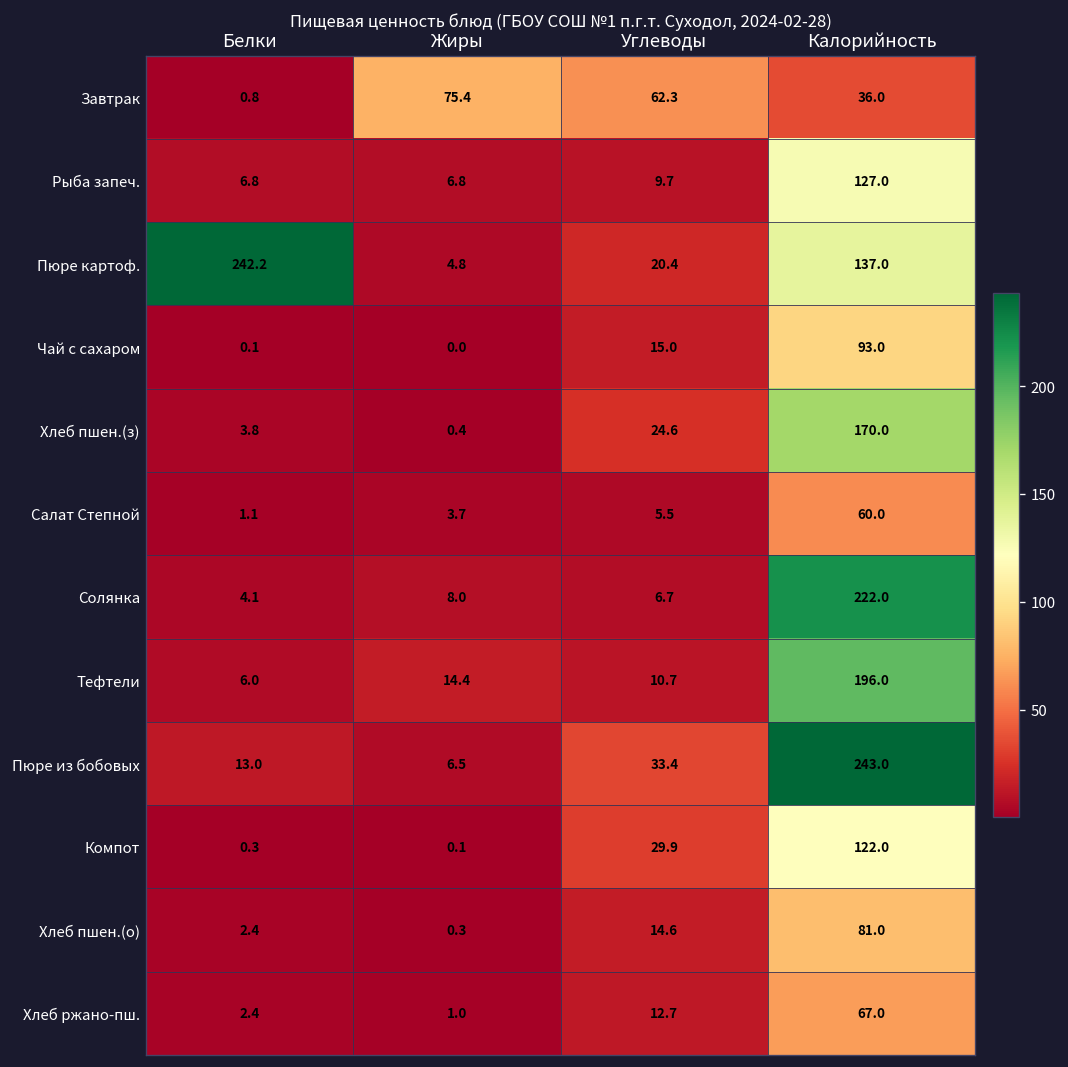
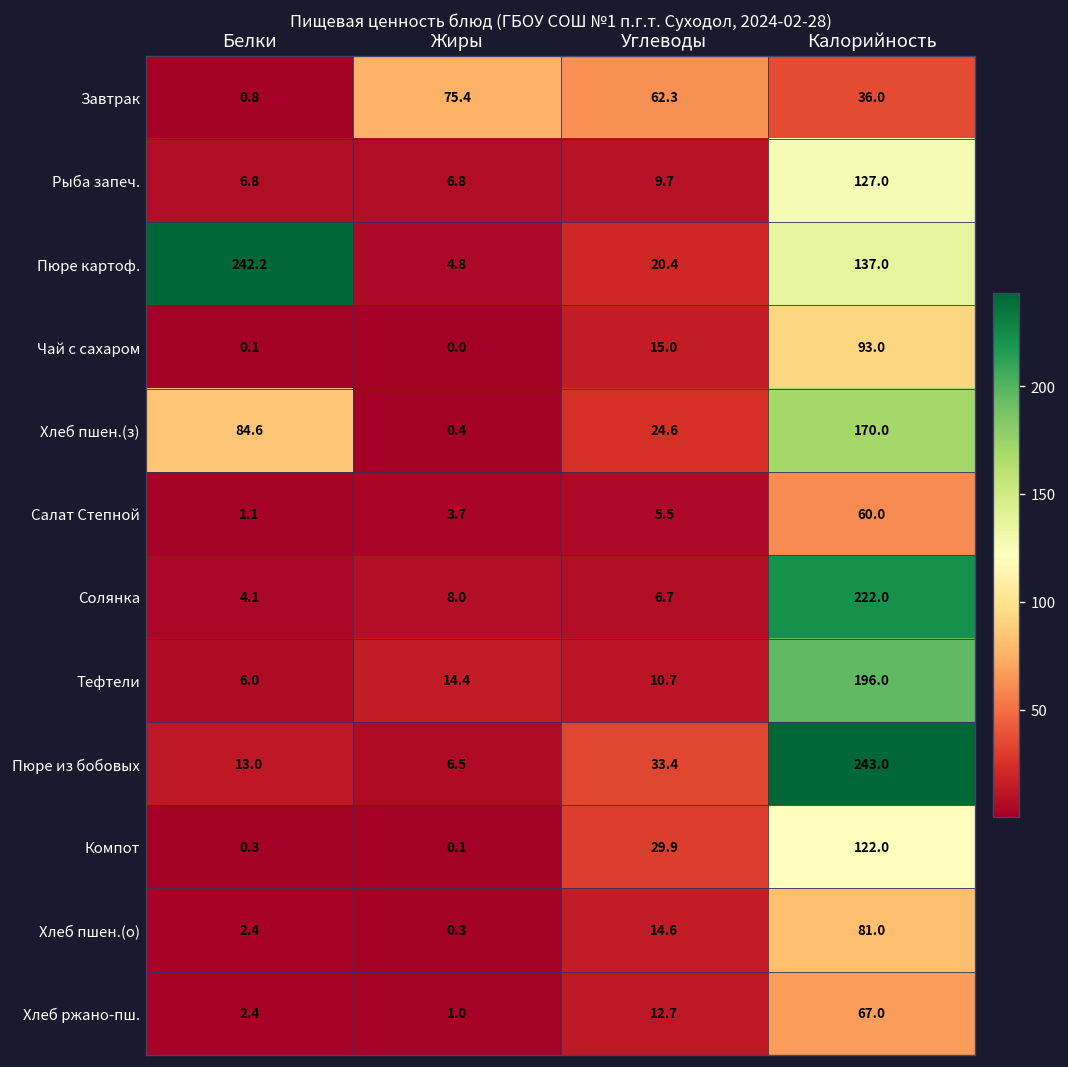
Хлеб пшен.(з), Белки: 3.8 -> 84.6
